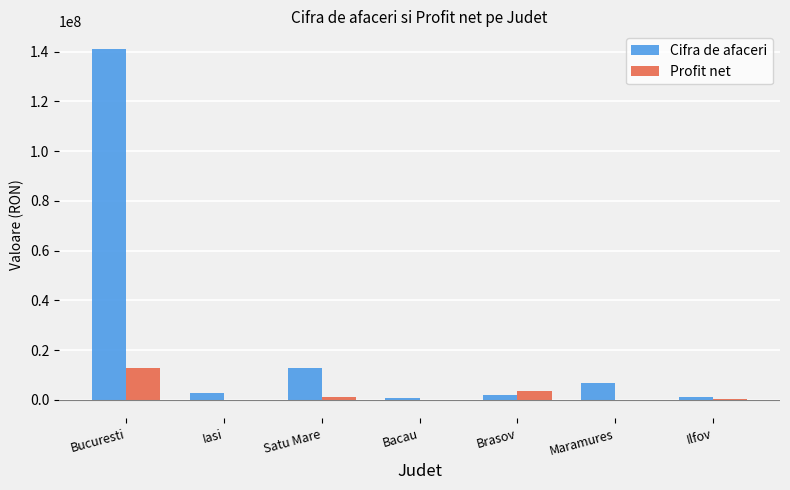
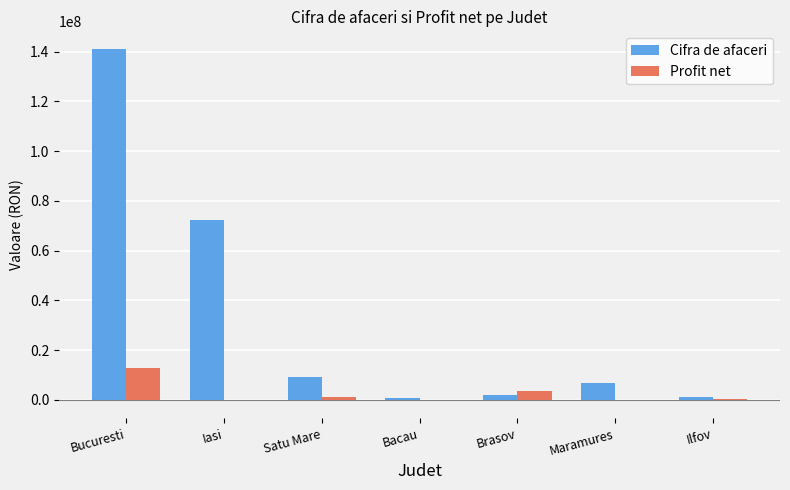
Cifra de afaceri, Iasi: 3000000 -> 72000000
Cifra de afaceri, Satu Mare: 13000000 -> 9000000
